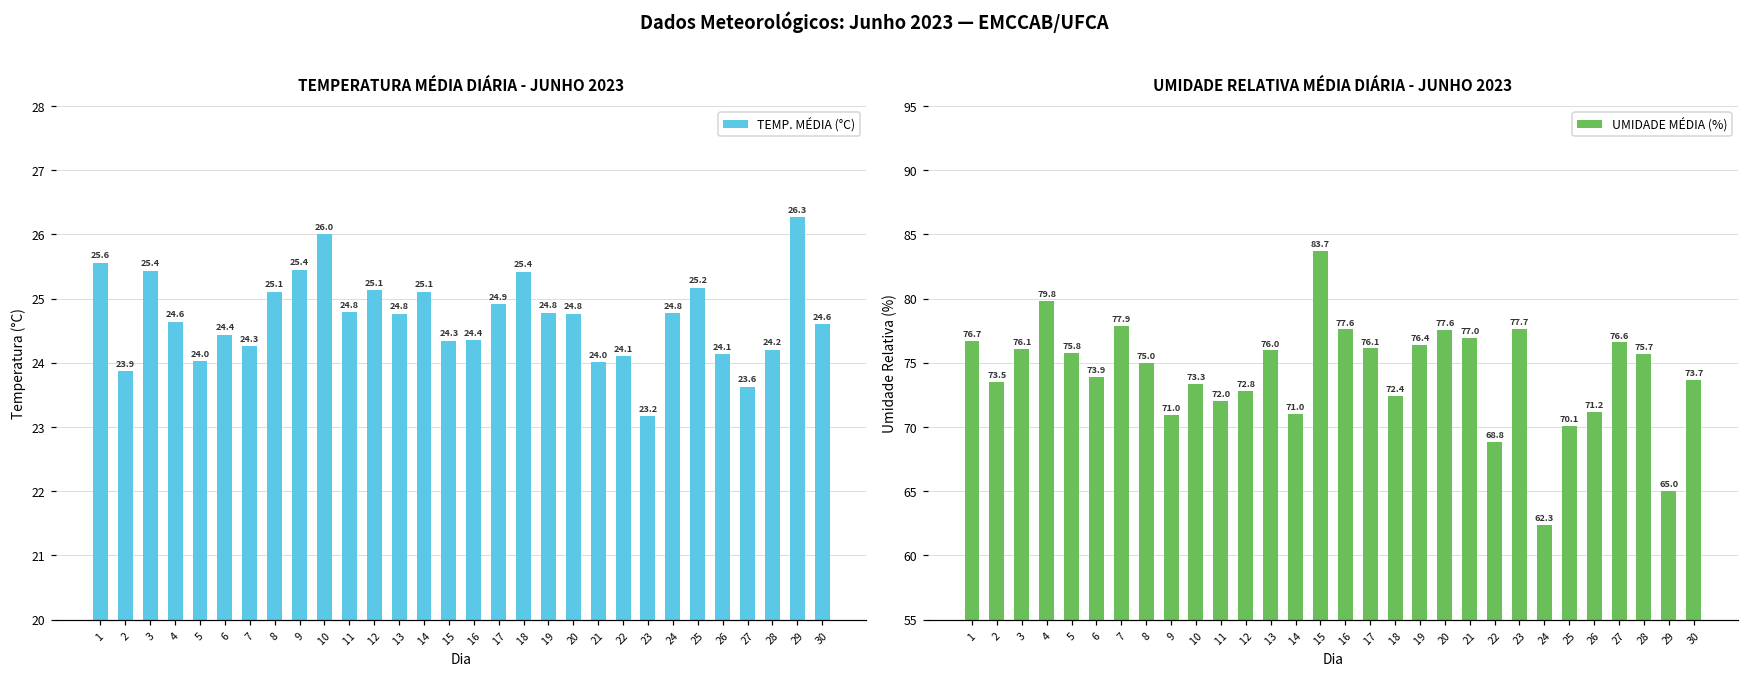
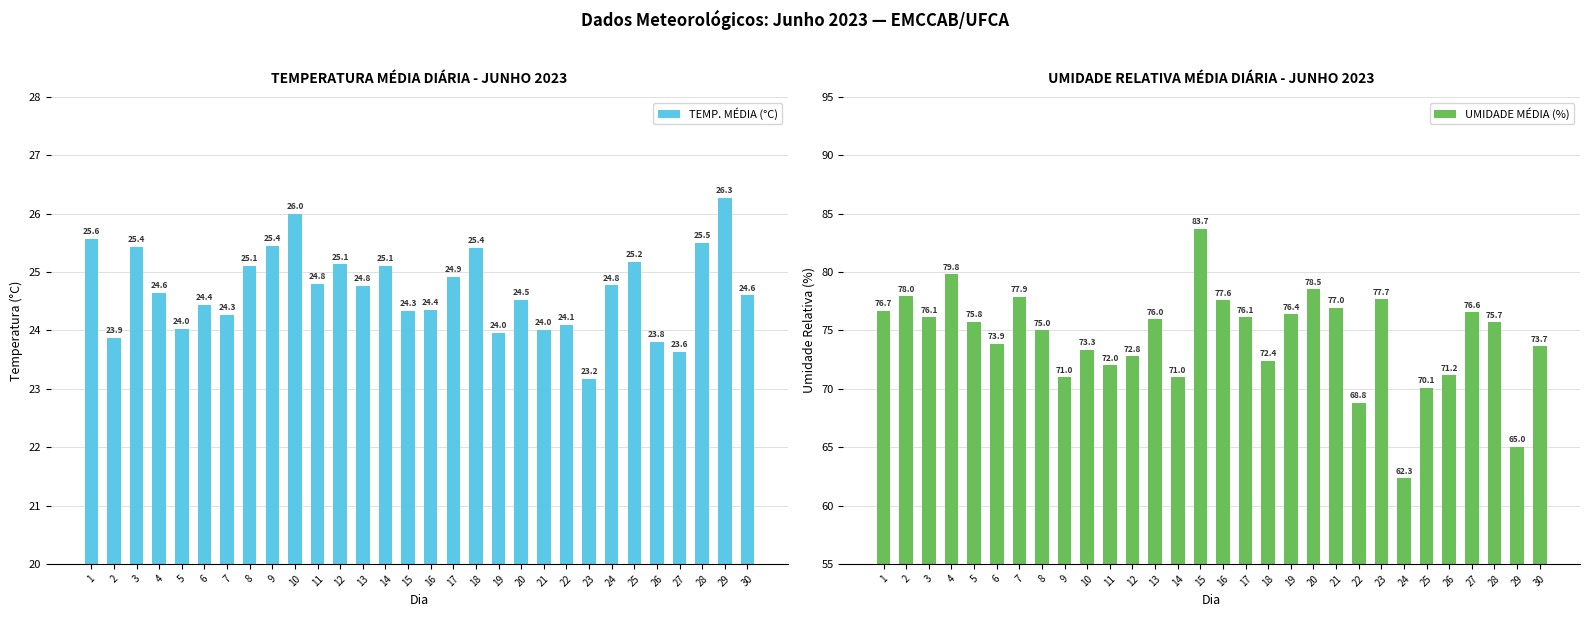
TEMPERATURA MÉDIA DIÁRIA - JUNHO 2023, 19: 24.8 -> 24.0
TEMPERATURA MÉDIA DIÁRIA - JUNHO 2023, 20: 24.8 -> 24.5
TEMPERATURA MÉDIA DIÁRIA - JUNHO 2023, 26: 24.1 -> 23.8
TEMPERATURA MÉDIA DIÁRIA - JUNHO 2023, 28: 24.2 -> 25.5
UMIDADE RELATIVA MÉDIA DIÁRIA - JUNHO 2023, 2: 73.5 -> 78.0
UMIDADE RELATIVA MÉDIA DIÁRIA - JUNHO 2023, 20: 77.6 -> 78.5
